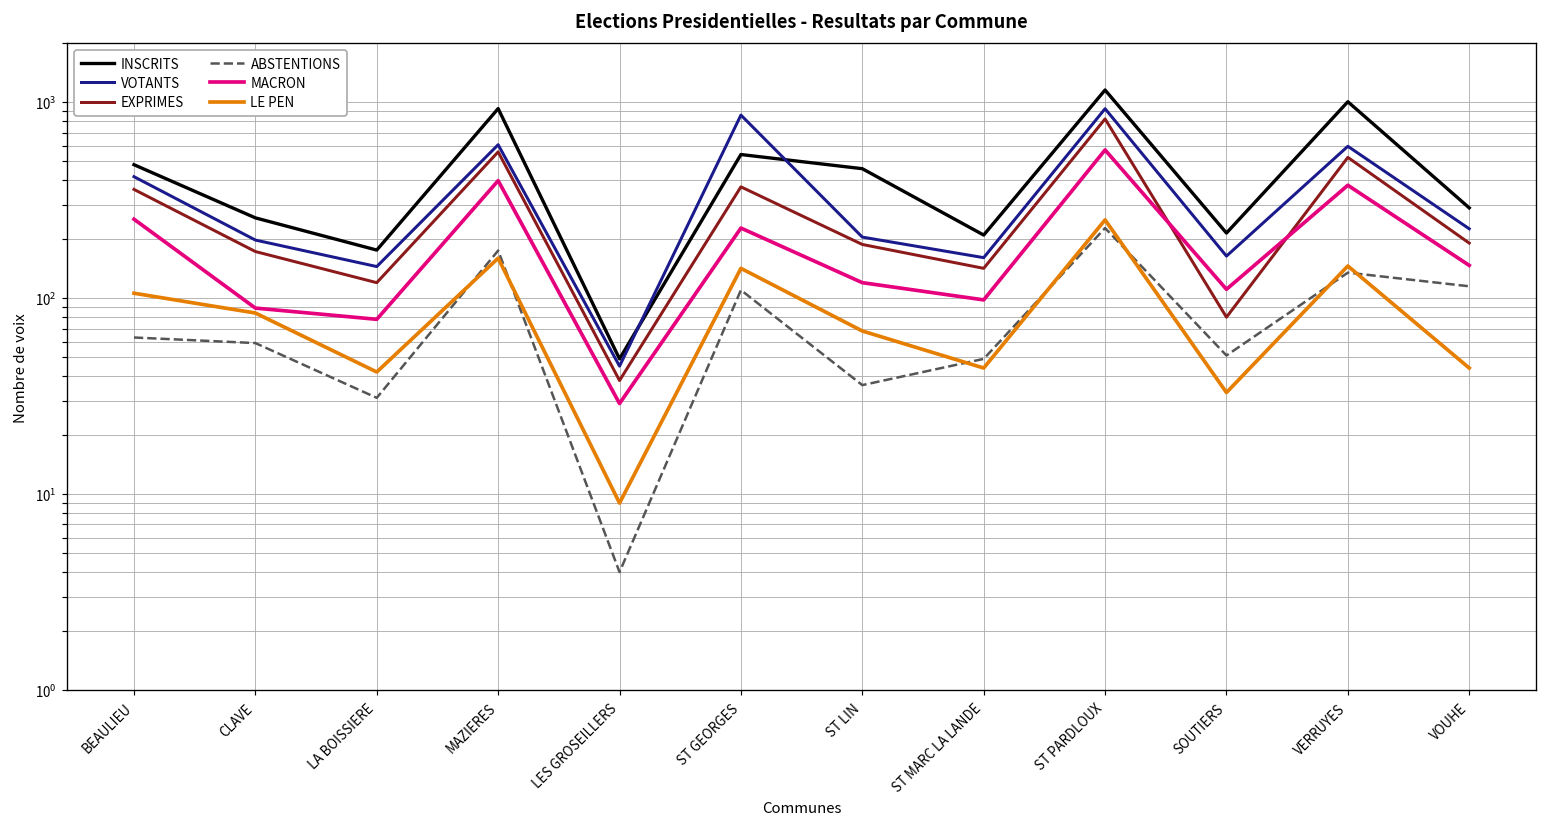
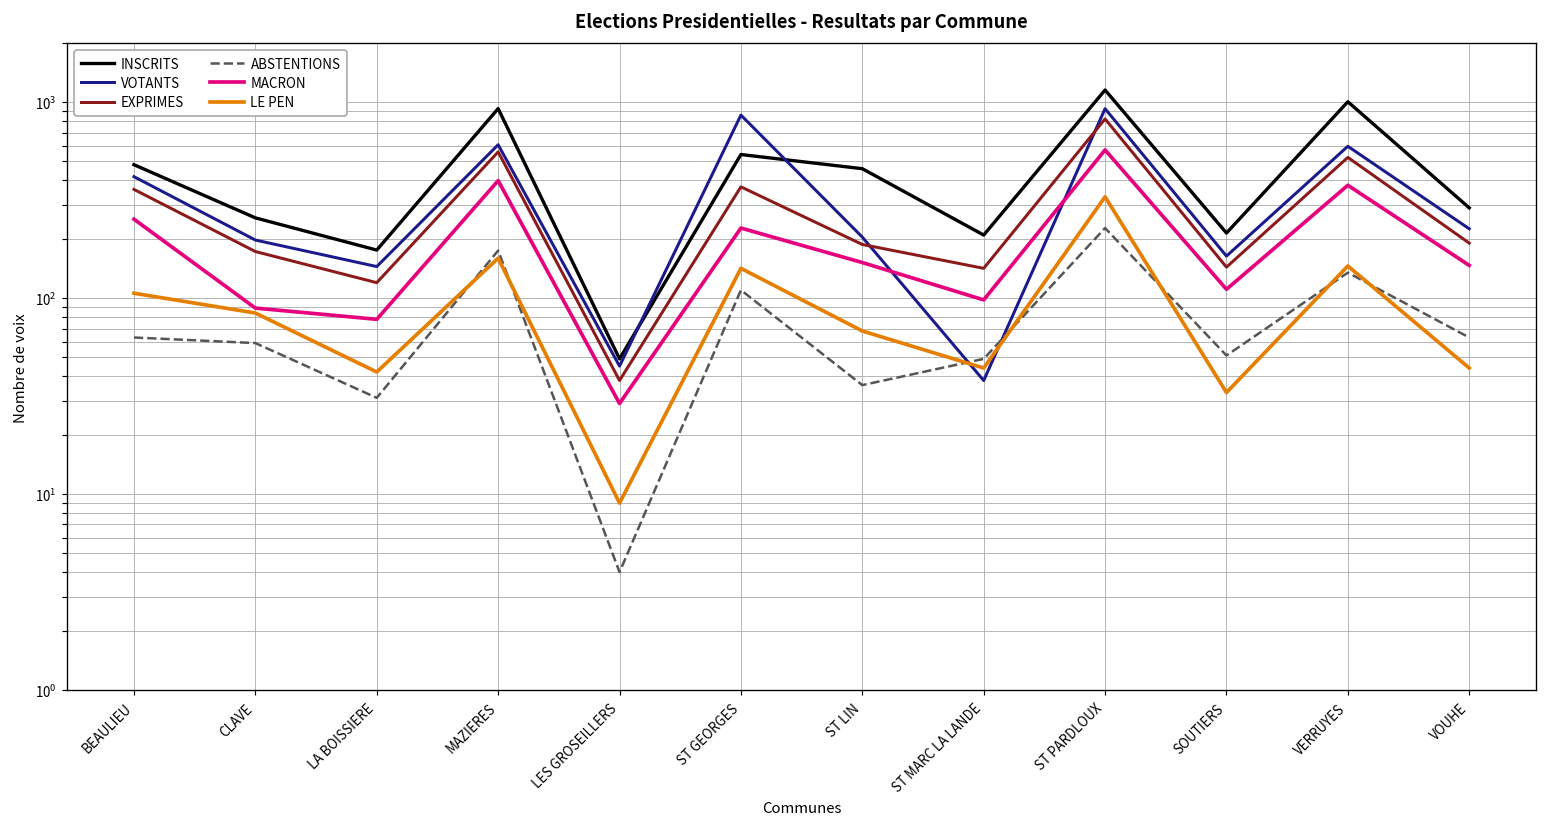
MACRON, ST LIN: 120 -> 150
VOTANTS, ST MARC LA LANDE: 160 -> 38
LE PEN, ST PARDLOUX: 250 -> 330
EXPRIMES, SOUTIERS: 80 -> 140
ABSTENTIONS, VOUHE: 120 -> 63
